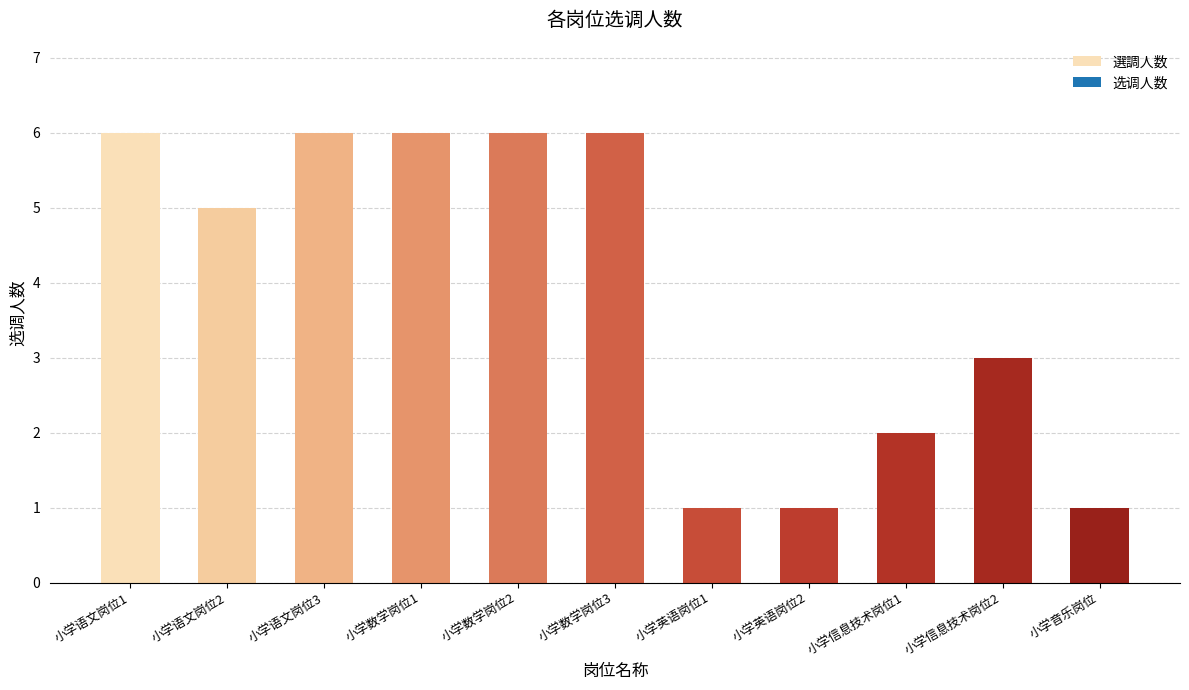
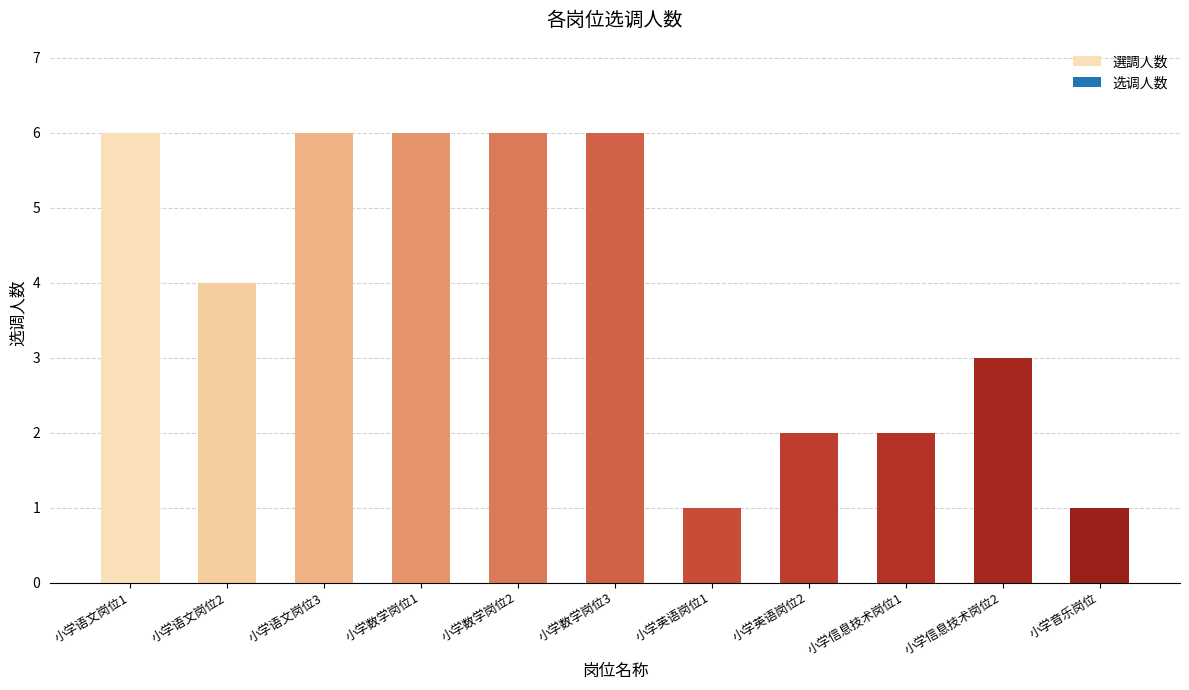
小学语文岗位2: 5 -> 4
小学英语岗位2: 1 -> 2
